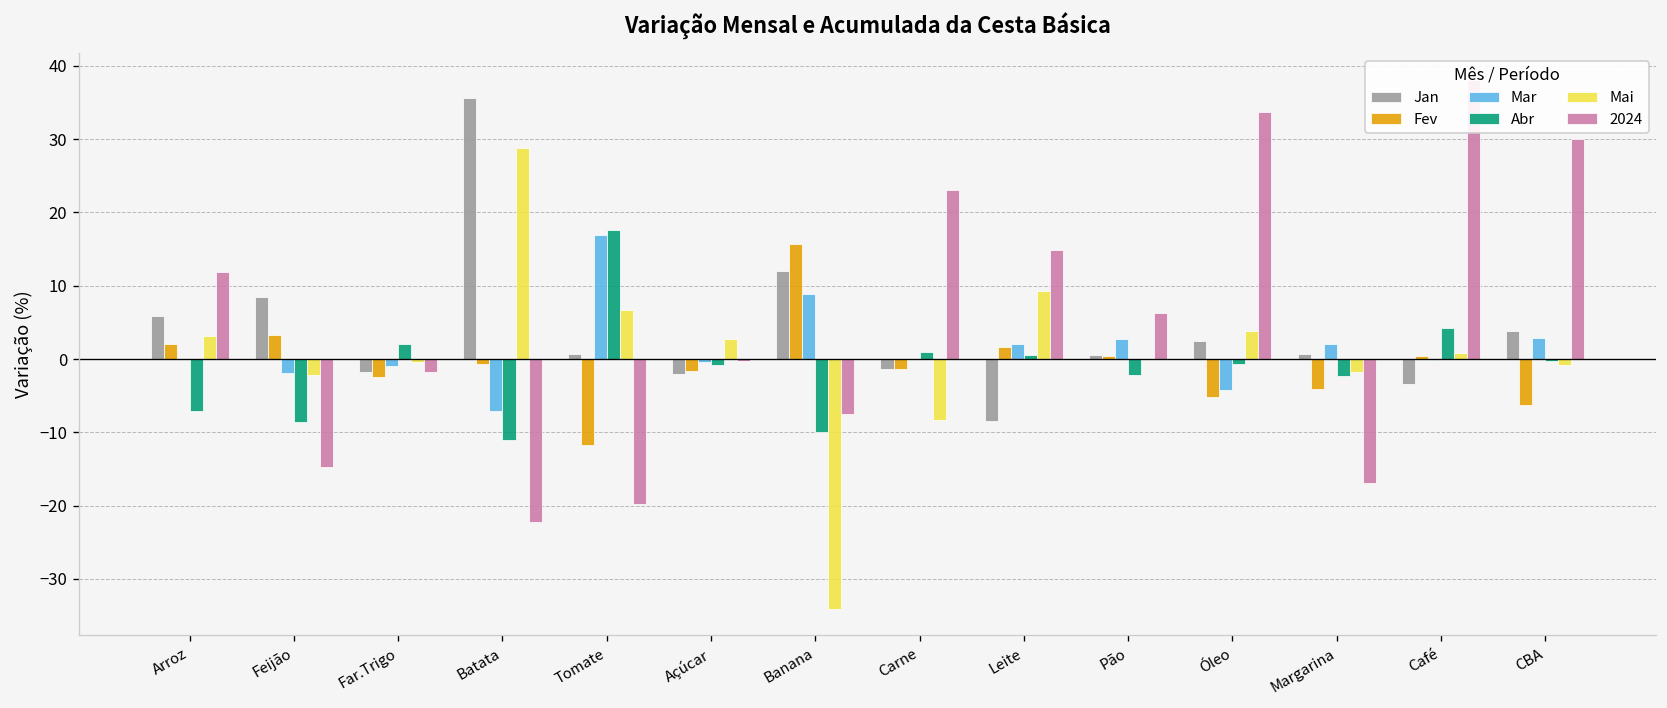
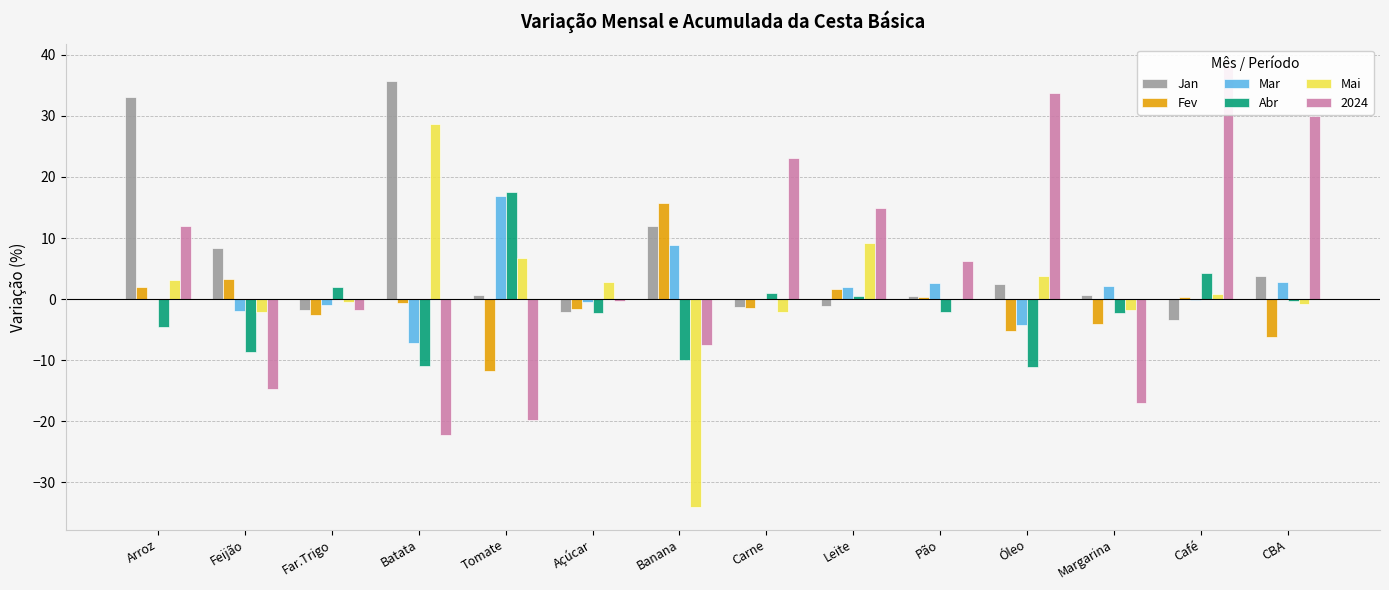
Jan, Arroz: 6 -> 33
Abr, Arroz: -7 -> -5
Abr, Açúcar: -1 -> -2
Mai, Carne: -8 -> -2
Jan, Leite: -8 -> -1
Abr, Óleo: -1 -> -11
